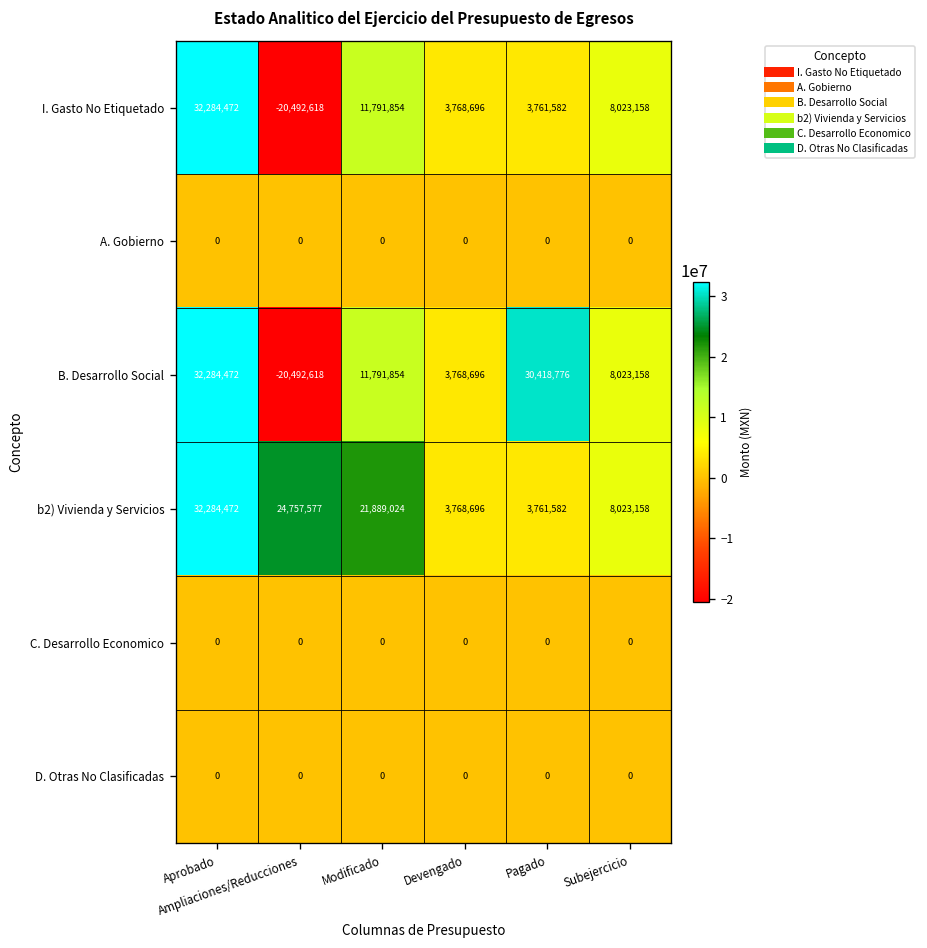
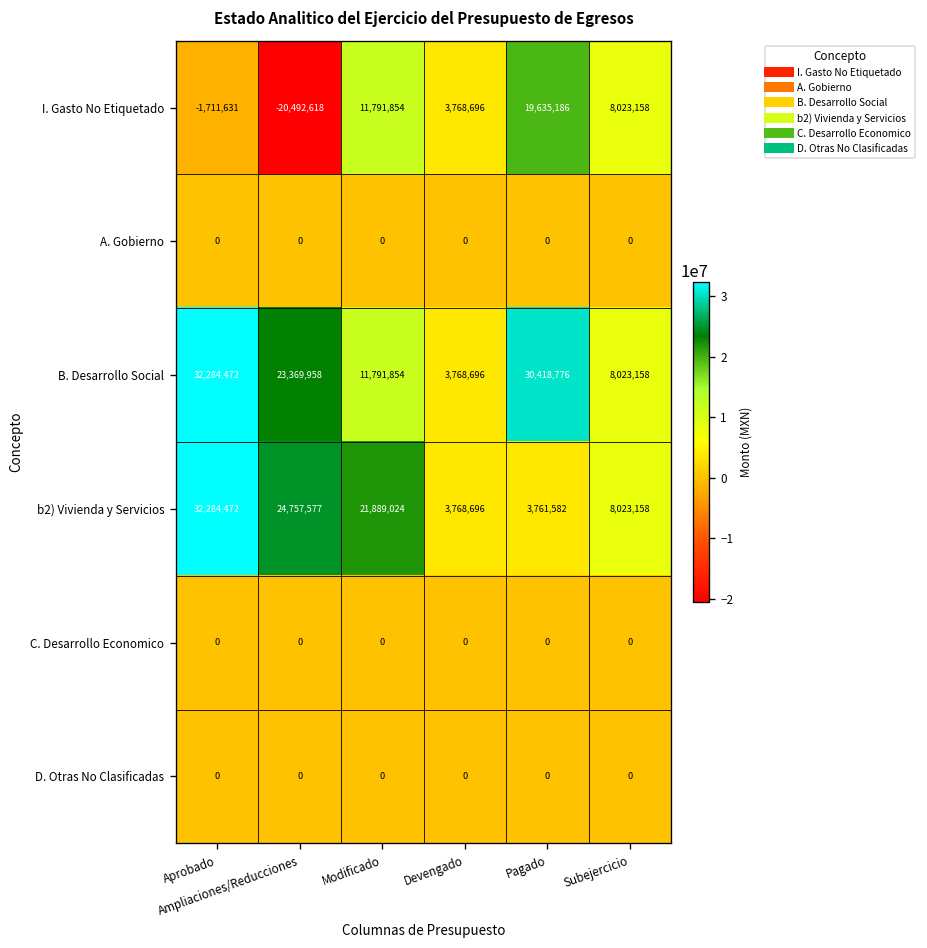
I. Gasto No Etiquetado, Aprobado: 32,284,472 -> -1,711,631
I. Gasto No Etiquetado, Pagado: 3,761,582 -> 19,635,186
B. Desarrollo Social, Ampliaciones/Reducciones: -20,492,618 -> 23,369,958
